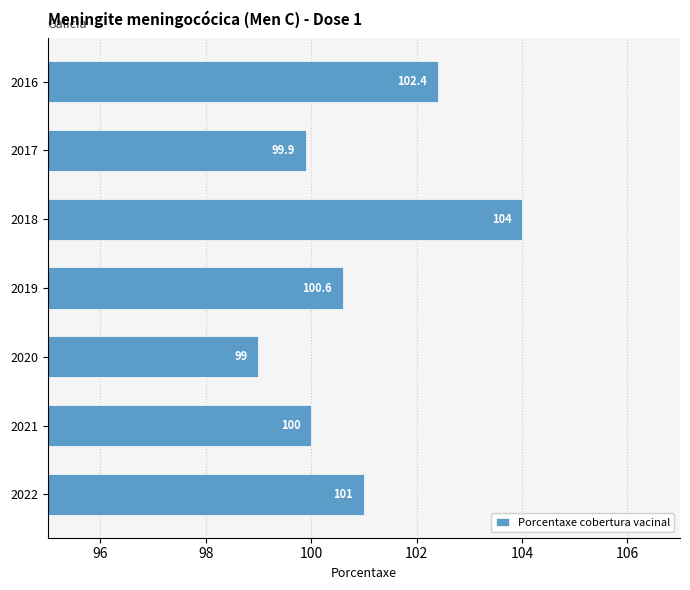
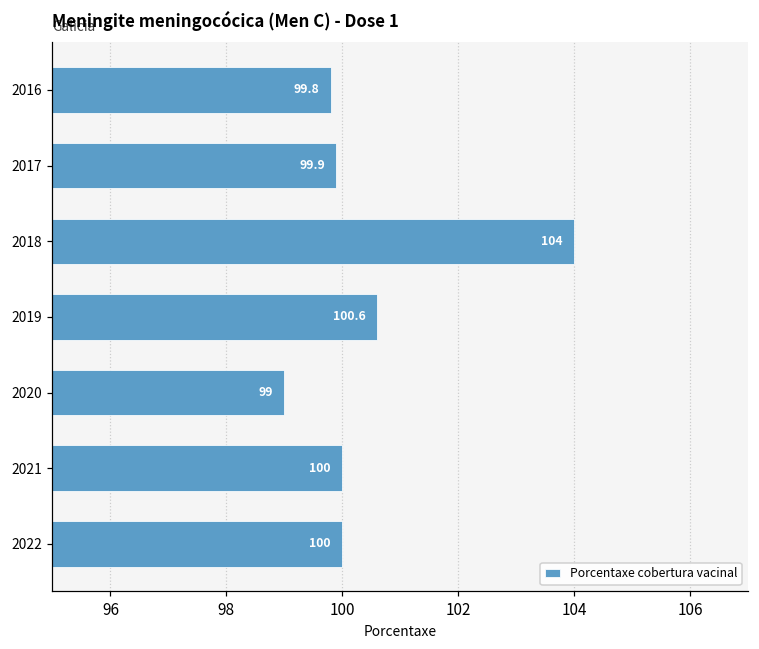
2016: 102.4 -> 99.8
2022: 101 -> 100
